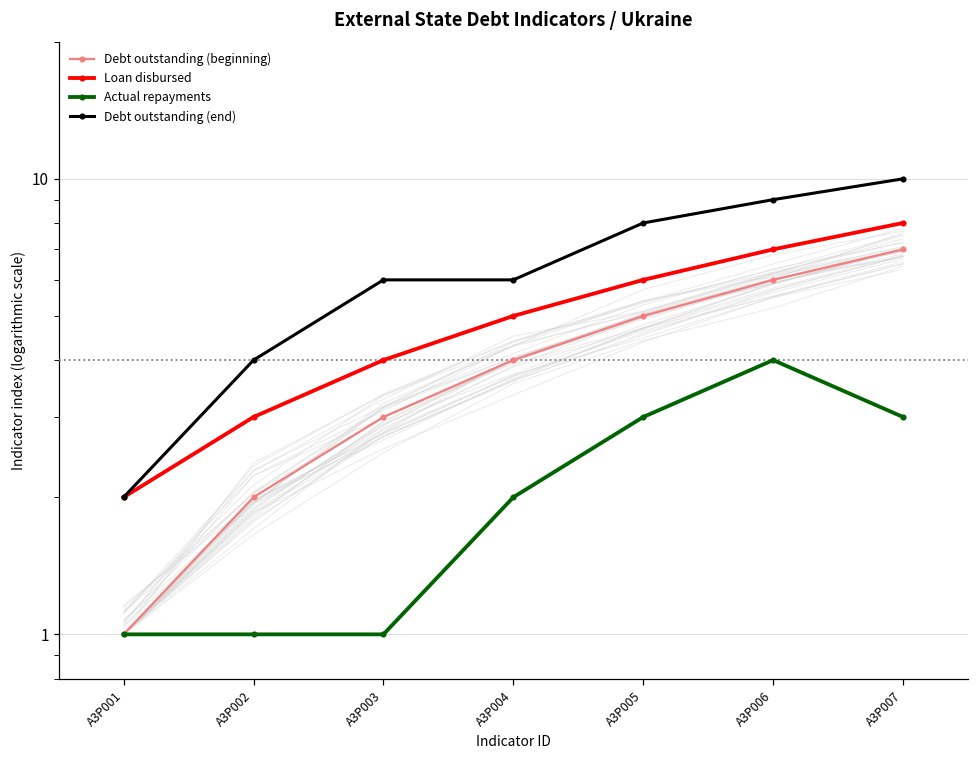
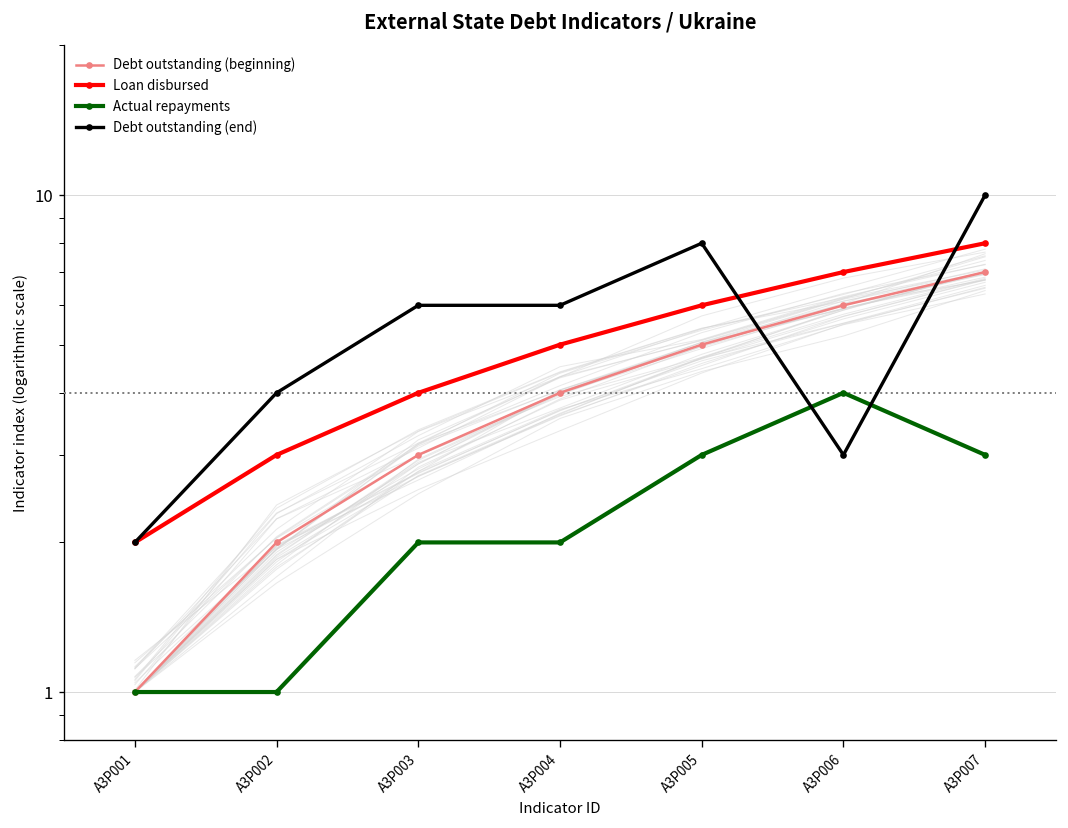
Actual repayments, A3P003: 1 -> 2
Debt outstanding (end), A3P006: 9 -> 3
